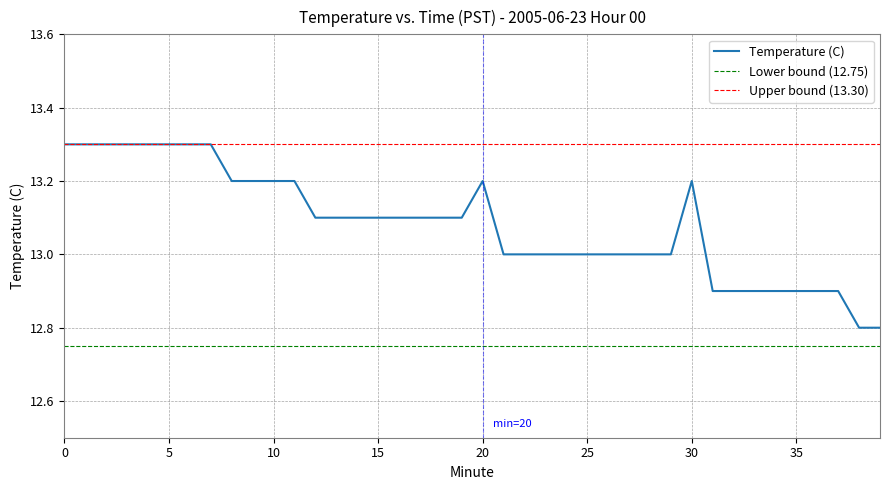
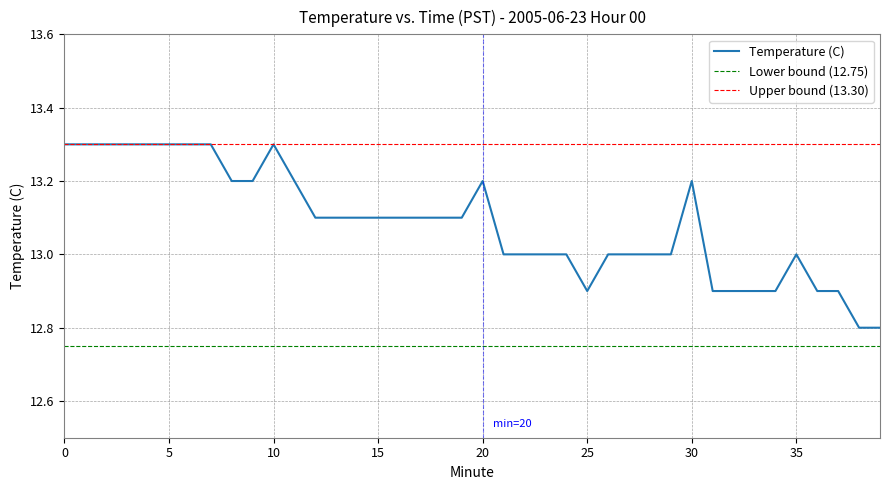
10: 13.2 -> 13.3
25: 13.0 -> 12.9
35: 12.9 -> 13.0
